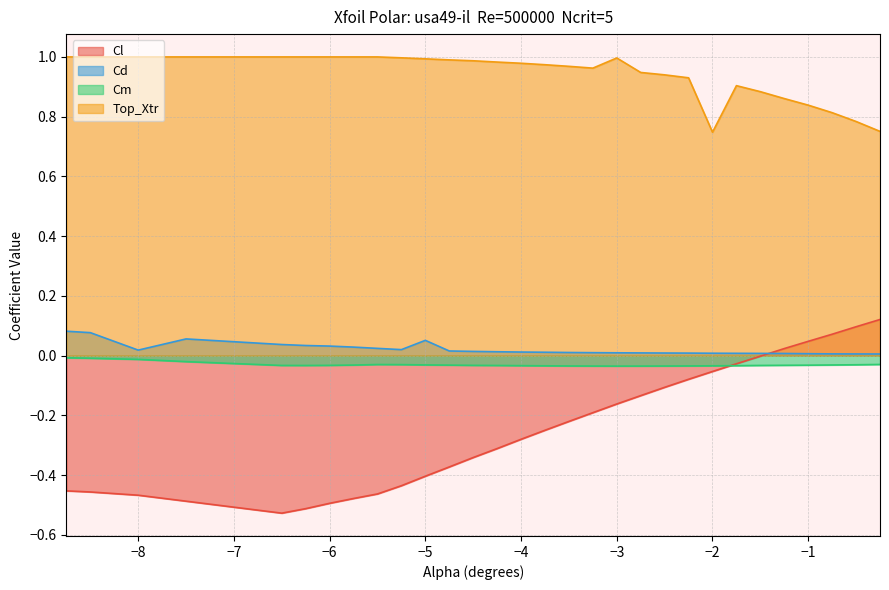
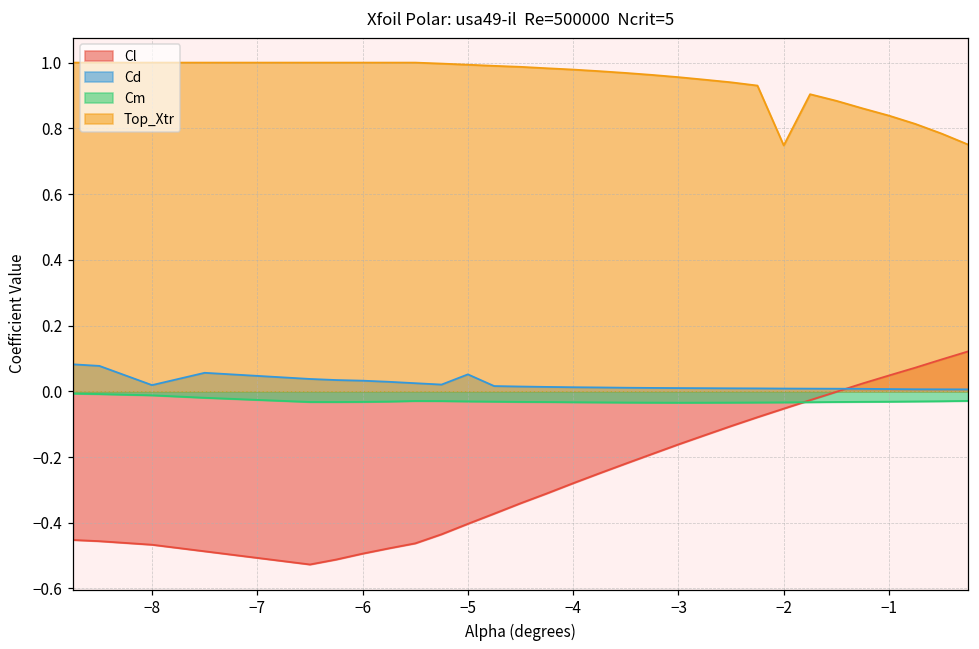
Top_Xtr, −3: 1.00 -> 0.96
